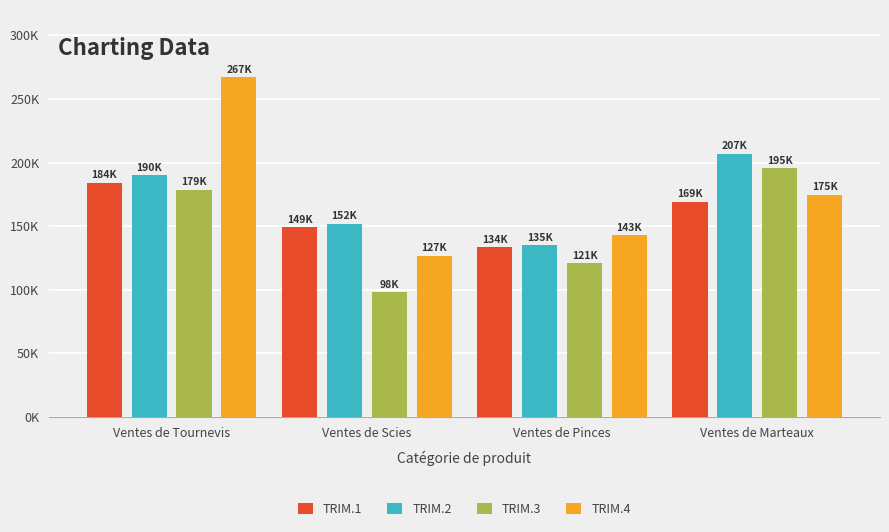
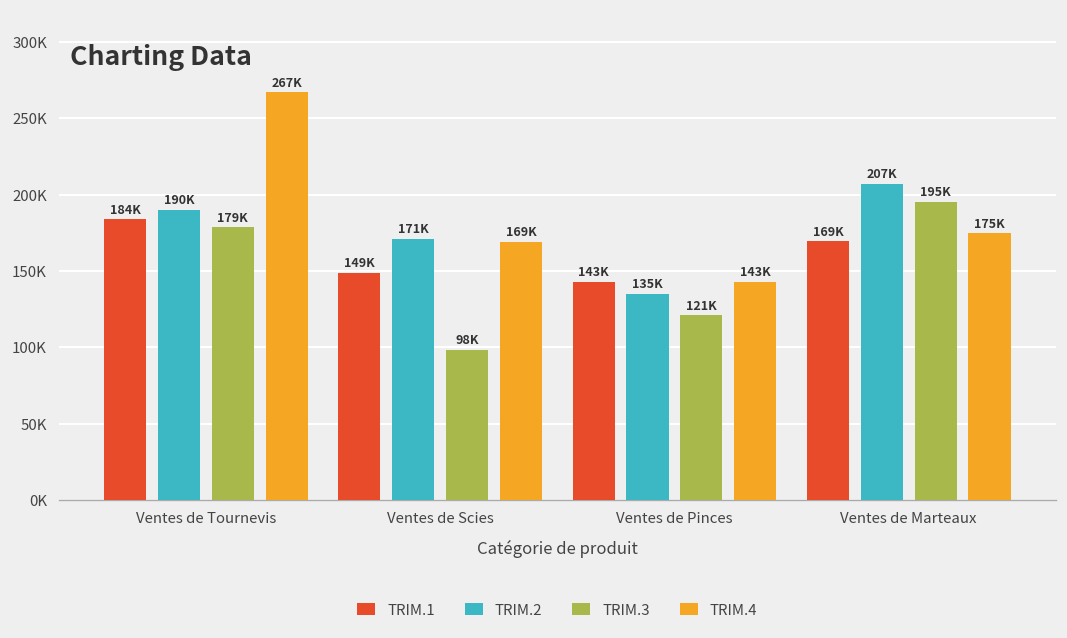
TRIM.2, Ventes de Scies: 152K -> 171K
TRIM.4, Ventes de Scies: 127K -> 169K
TRIM.1, Ventes de Pinces: 134K -> 143K
